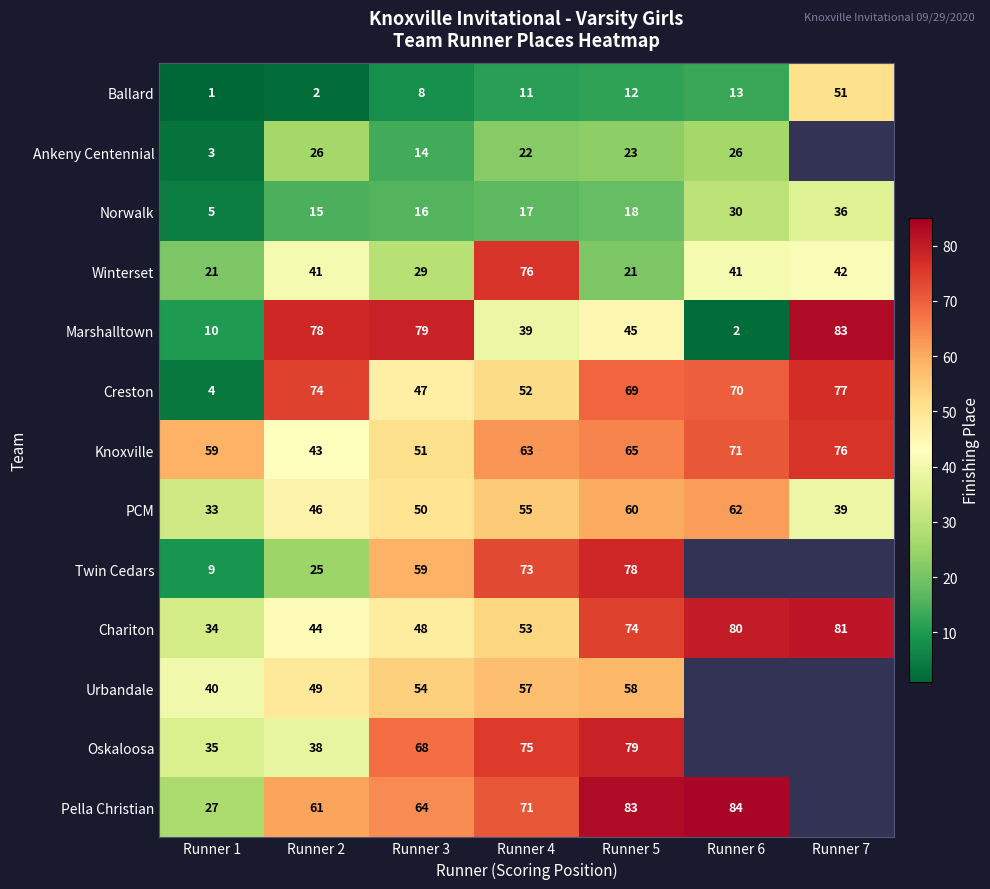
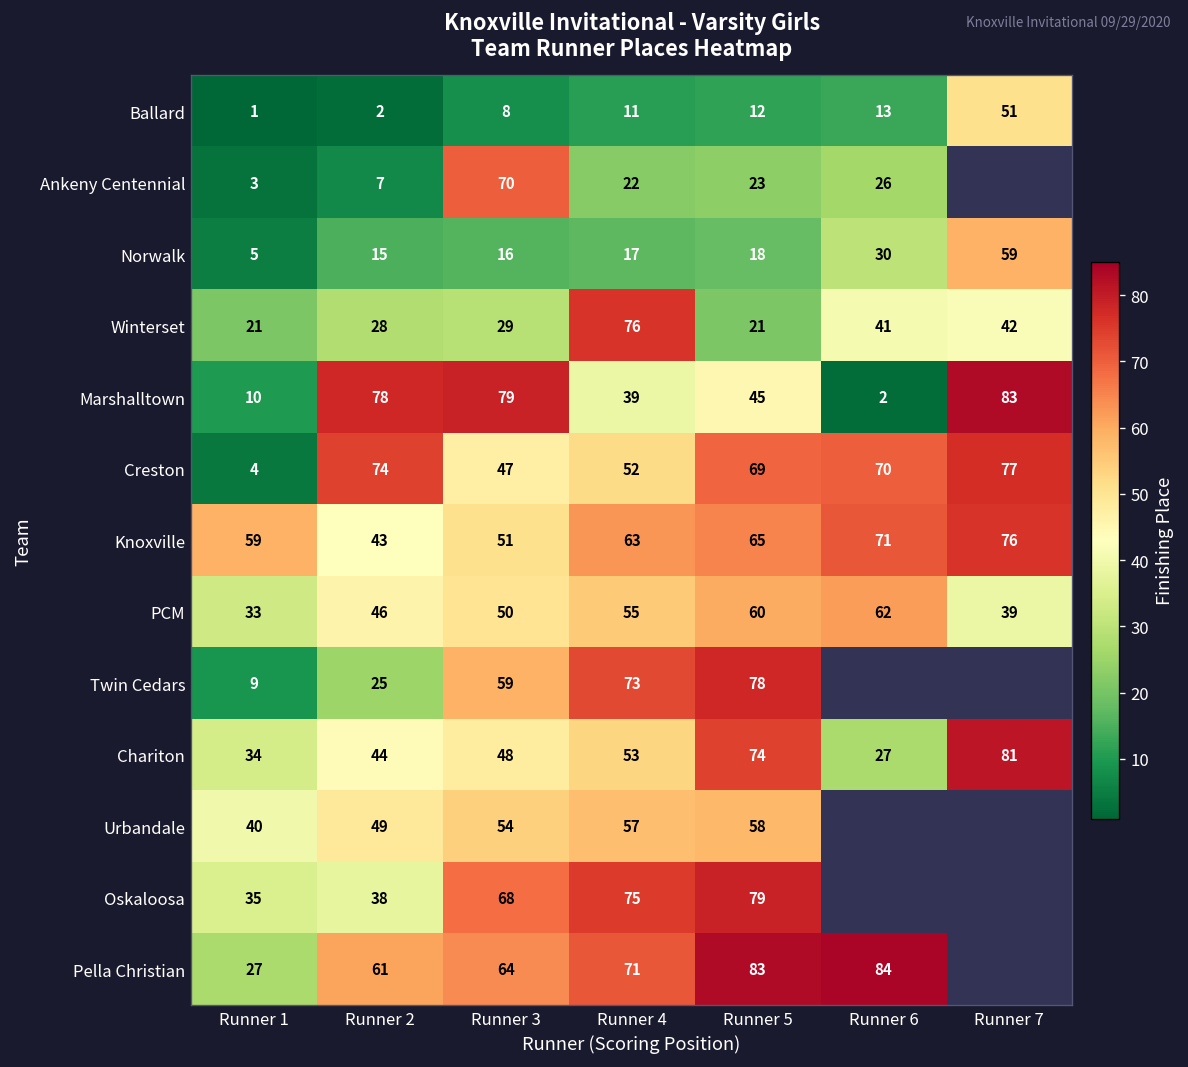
Ankeny Centennial, Runner 2: 26 -> 7
Ankeny Centennial, Runner 3: 14 -> 70
Norwalk, Runner 7: 36 -> 59
Winterset, Runner 2: 41 -> 28
Chariton, Runner 6: 80 -> 27
